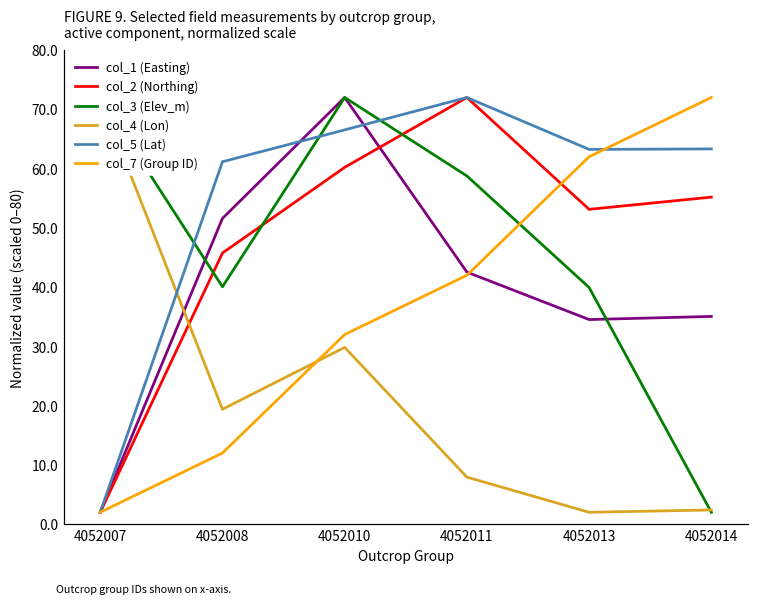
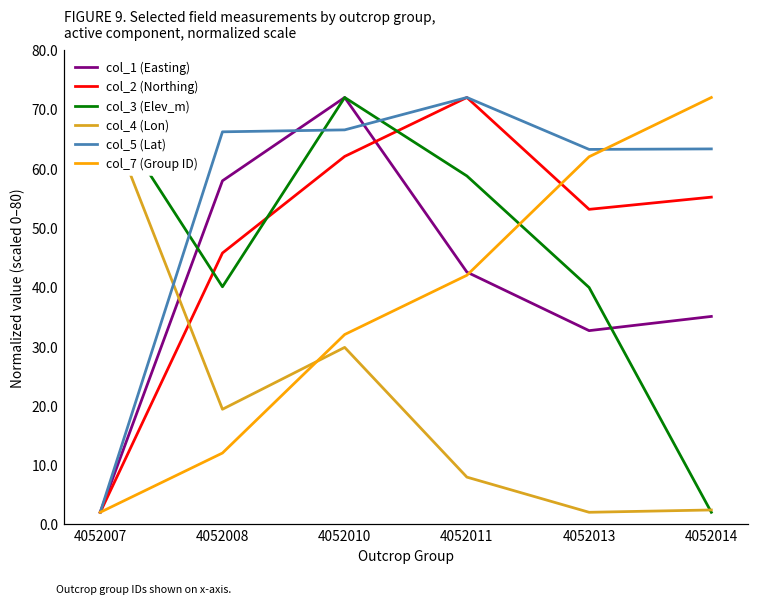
col_1 (Easting), 4052008: 52 -> 58
col_5 (Lat), 4052008: 61 -> 66
col_2 (Northing), 4052010: 60 -> 62
col_1 (Easting), 4052013: 35 -> 33
